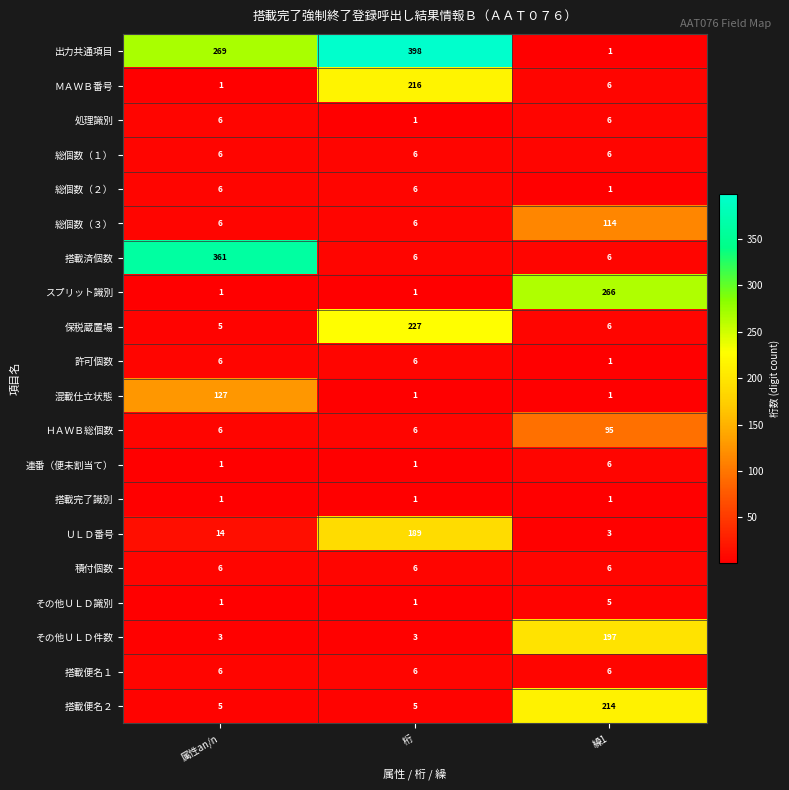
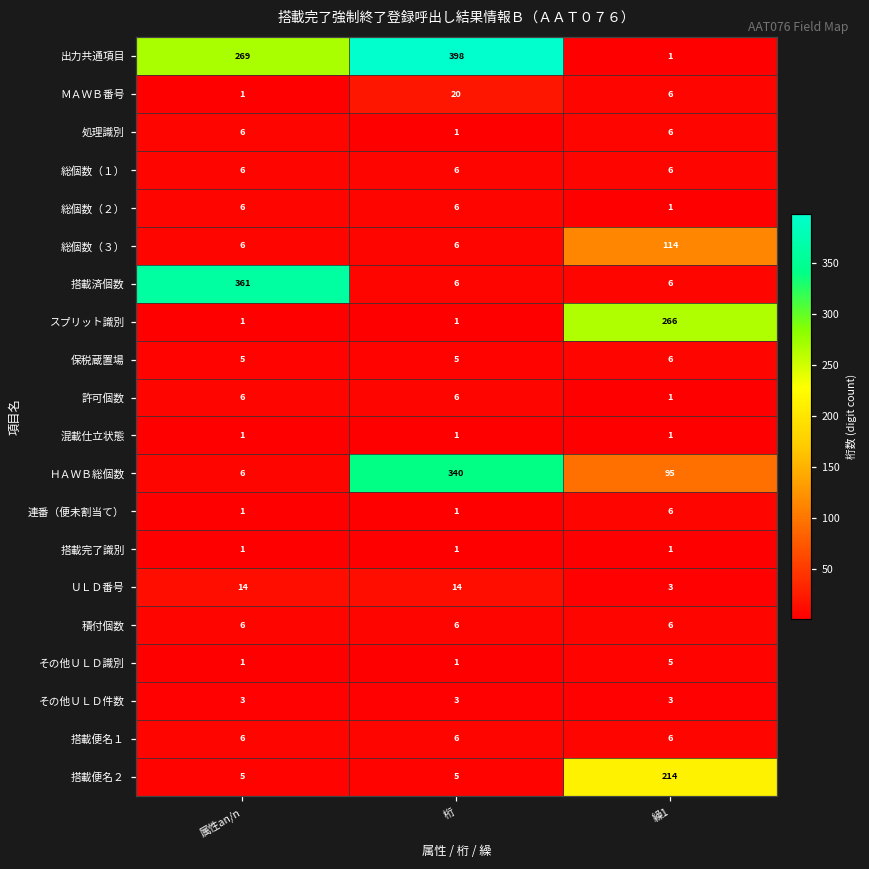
ＭＡＷＢ番号, 桁: 216 -> 20
保税蔵置場, 桁: 227 -> 5
混載仕立状態, 属性an/n: 127 -> 1
ＨＡＷＢ総個数, 桁: 6 -> 340
ＵＬＤ番号, 桁: 189 -> 14
その他ＵＬＤ件数, 繰1: 197 -> 3
